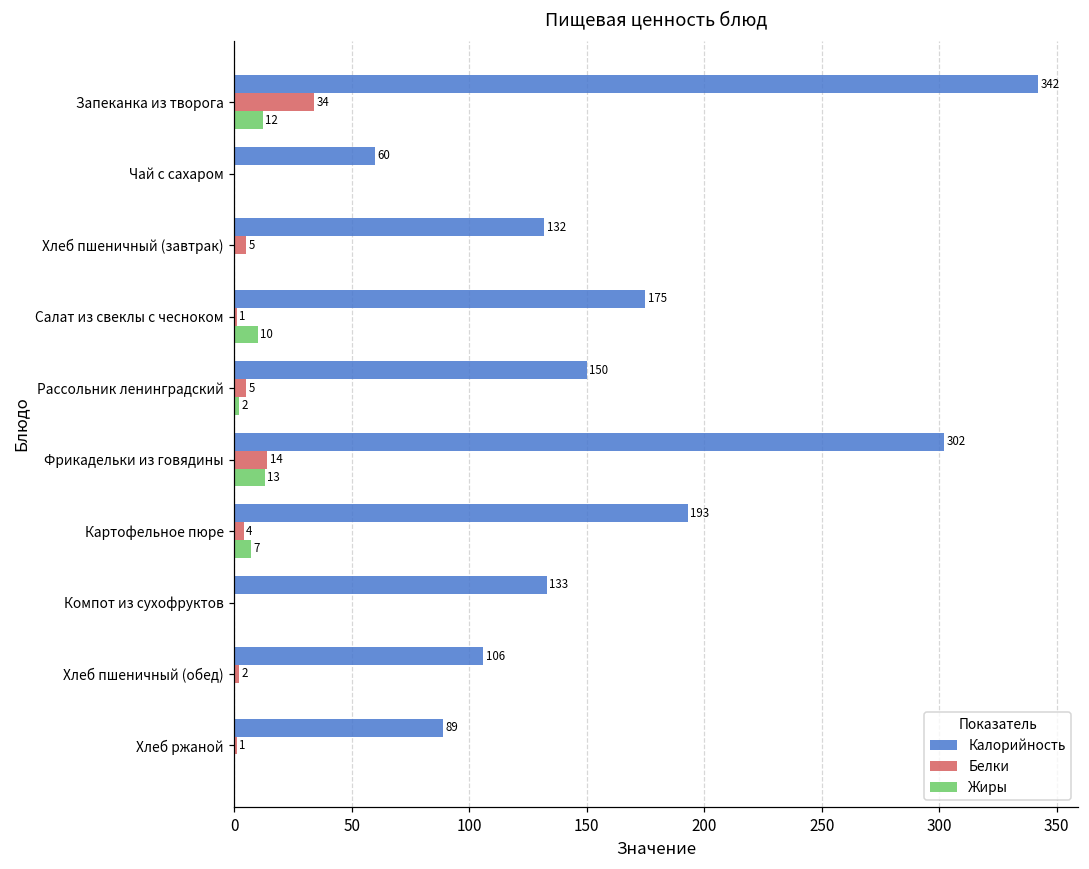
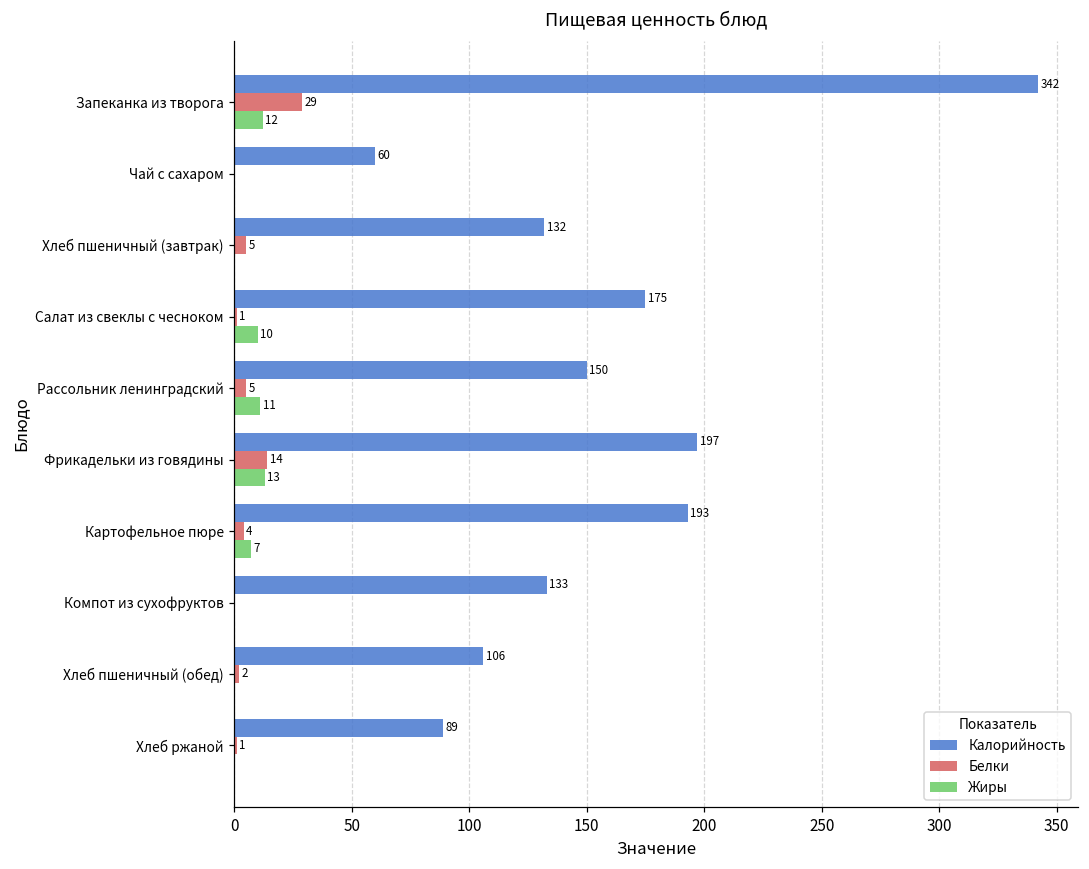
Белки, Запеканка из творога: 34 -> 29
Жиры, Рассольник ленинградский: 2 -> 11
Калорийность, Фрикадельки из говядины: 302 -> 197
